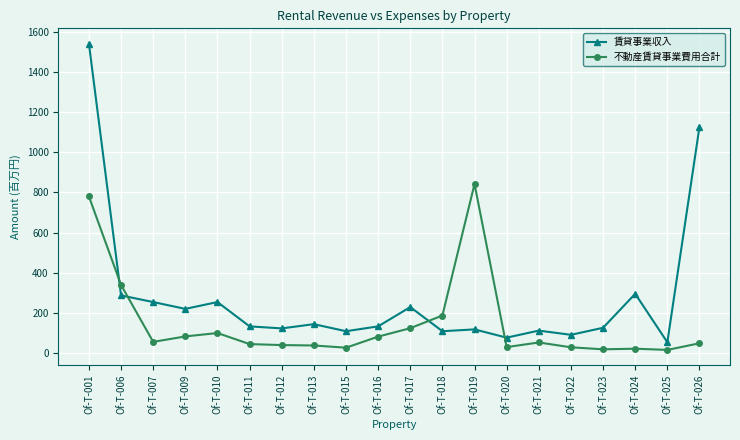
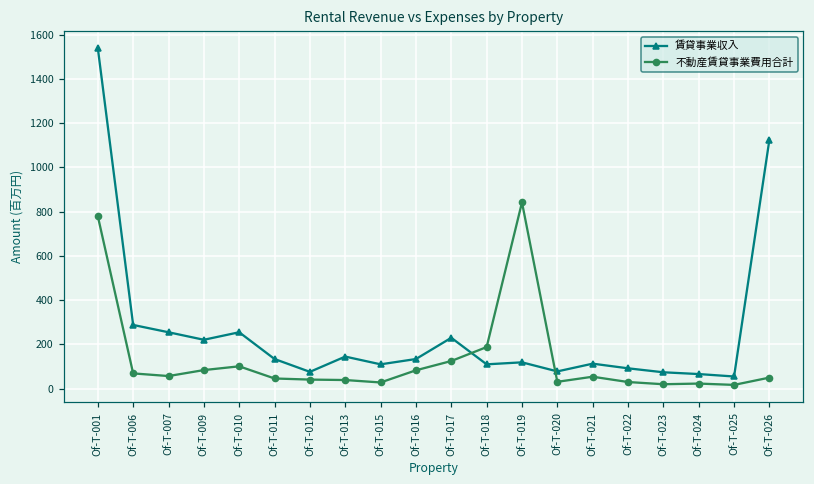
不動産賃貸事業費用合計, Of-T-006: 340 -> 70
賃貸事業収入, Of-T-012: 120 -> 80
賃貸事業収入, Of-T-023: 130 -> 70
賃貸事業収入, Of-T-024: 300 -> 70
